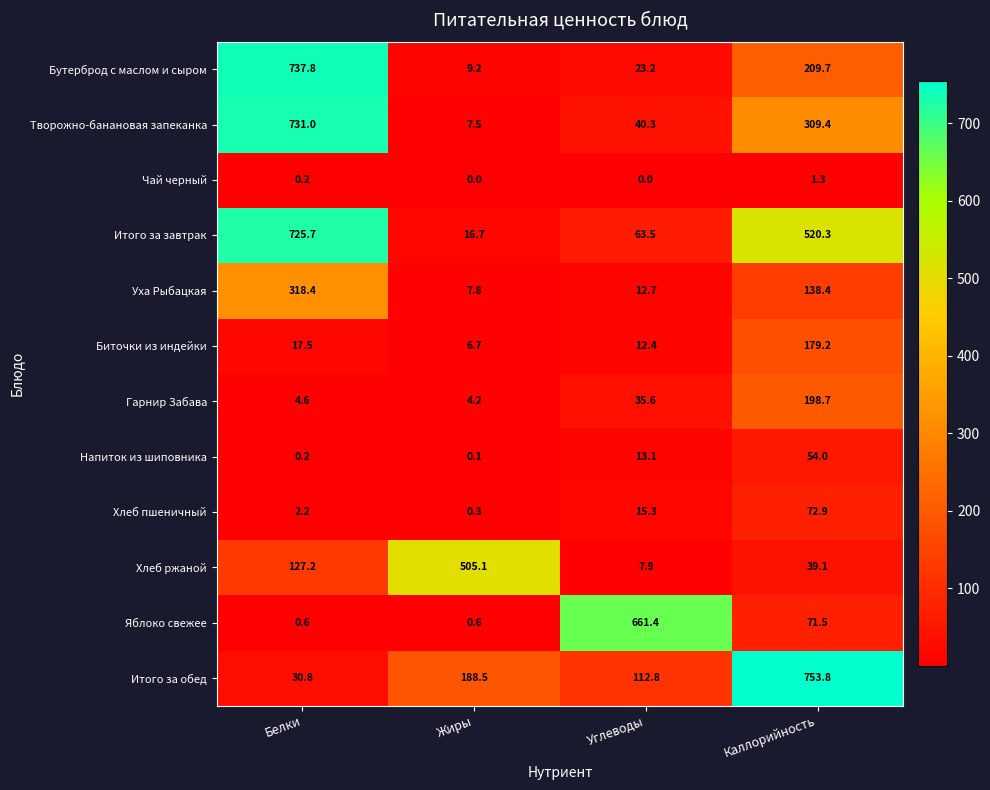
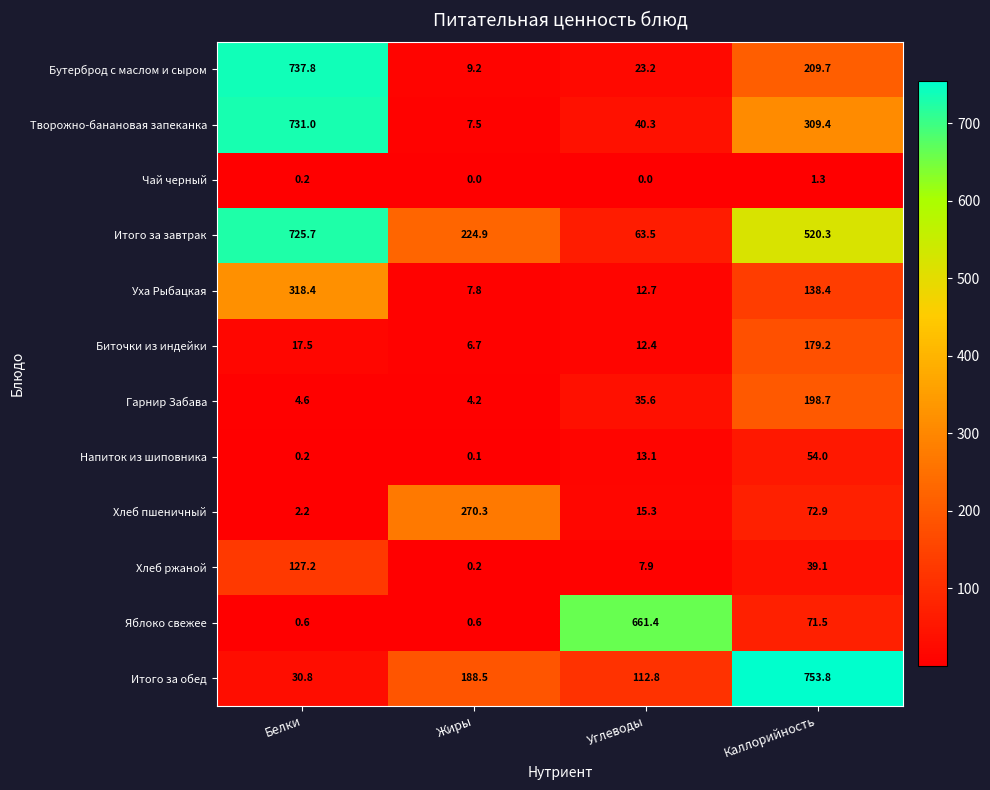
Итого за завтрак, Жиры: 16.7 -> 224.9
Хлеб пшеничный, Жиры: 0.3 -> 270.3
Хлеб ржаной, Жиры: 505.1 -> 0.2
